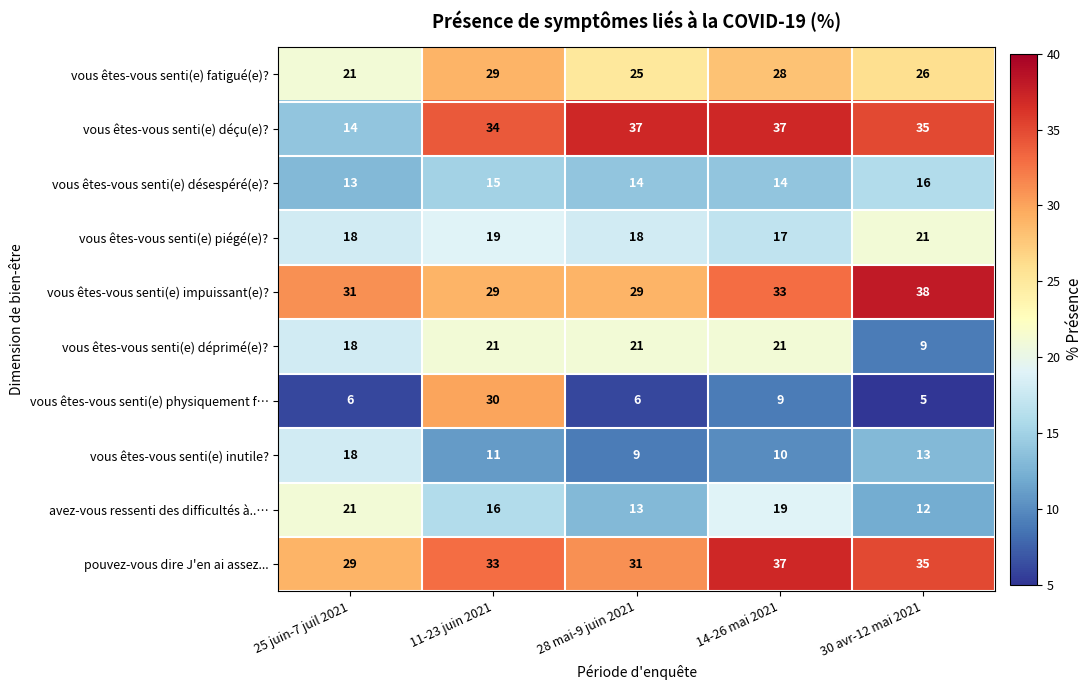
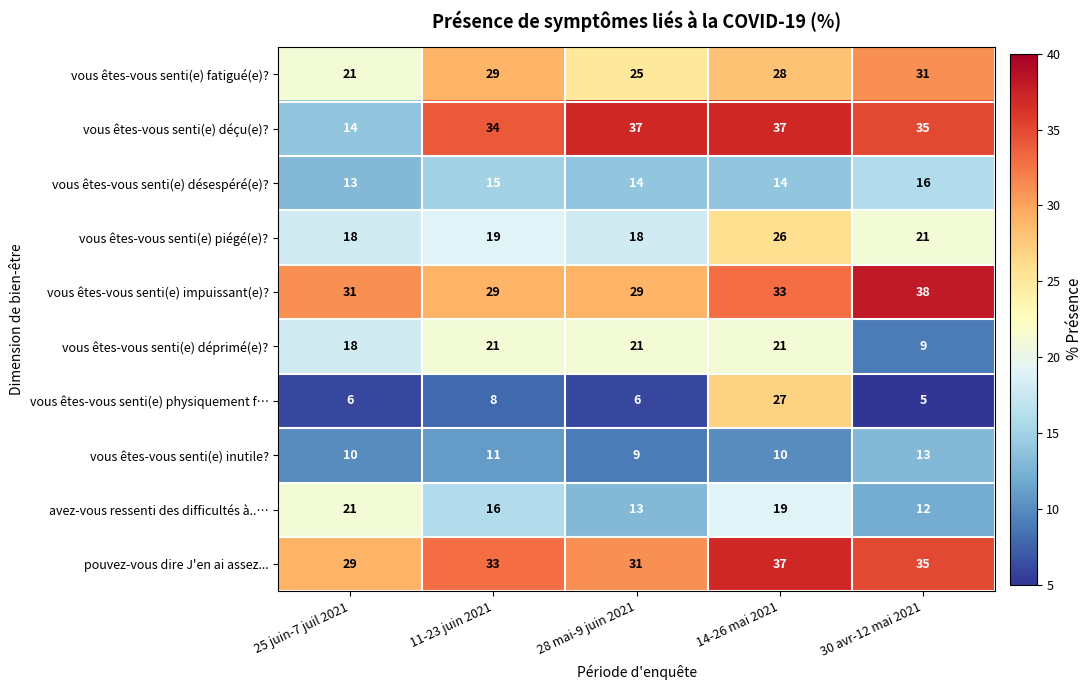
vous êtes-vous senti(e) fatigué(e)?, 30 avr-12 mai 2021: 26 -> 31
vous êtes-vous senti(e) piégé(e)?, 14-26 mai 2021: 17 -> 26
vous êtes-vous senti(e) physiquement f…, 11-23 juin 2021: 30 -> 8
vous êtes-vous senti(e) physiquement f…, 14-26 mai 2021: 9 -> 27
vous êtes-vous senti(e) inutile?, 25 juin-7 juil 2021: 18 -> 10
